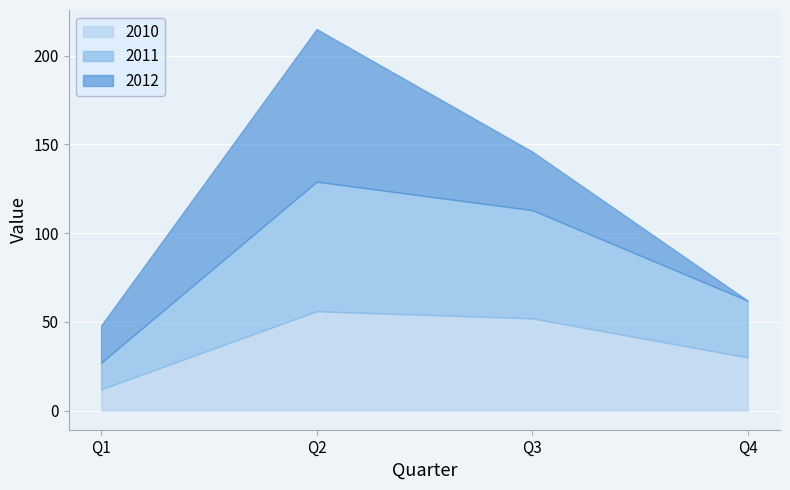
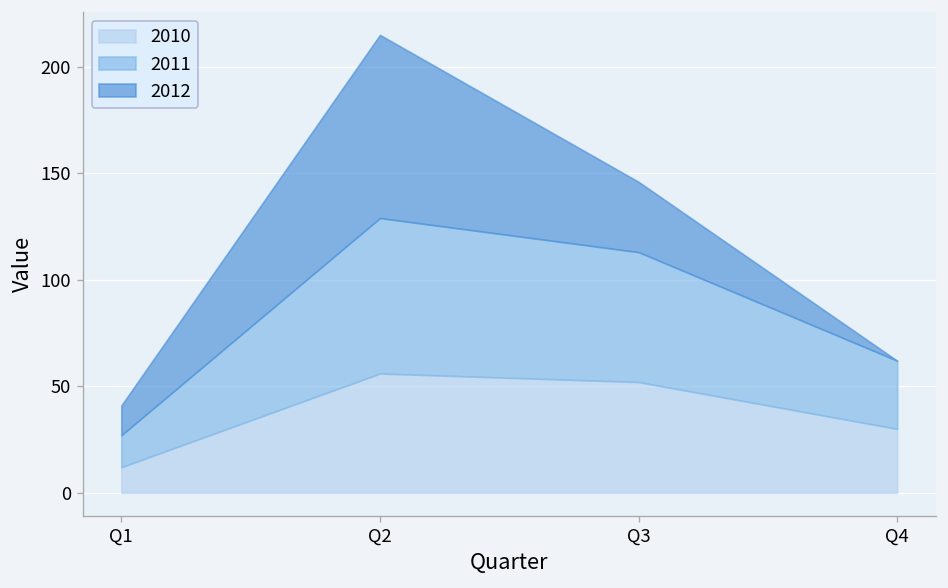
2012, Q1: 21 -> 14
